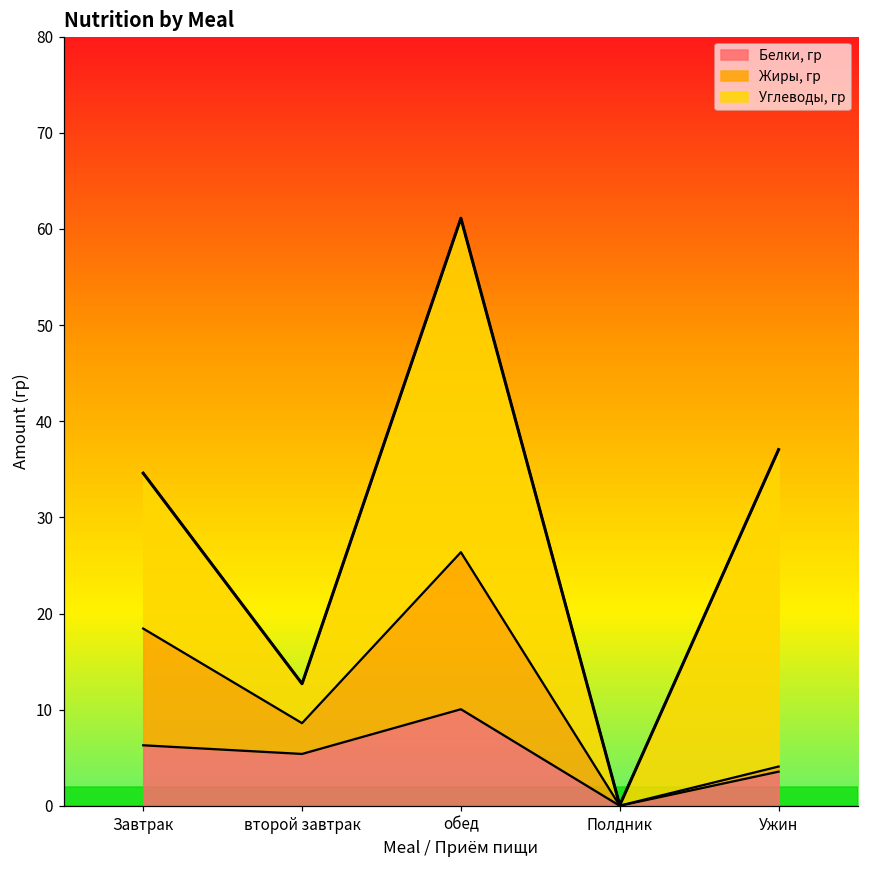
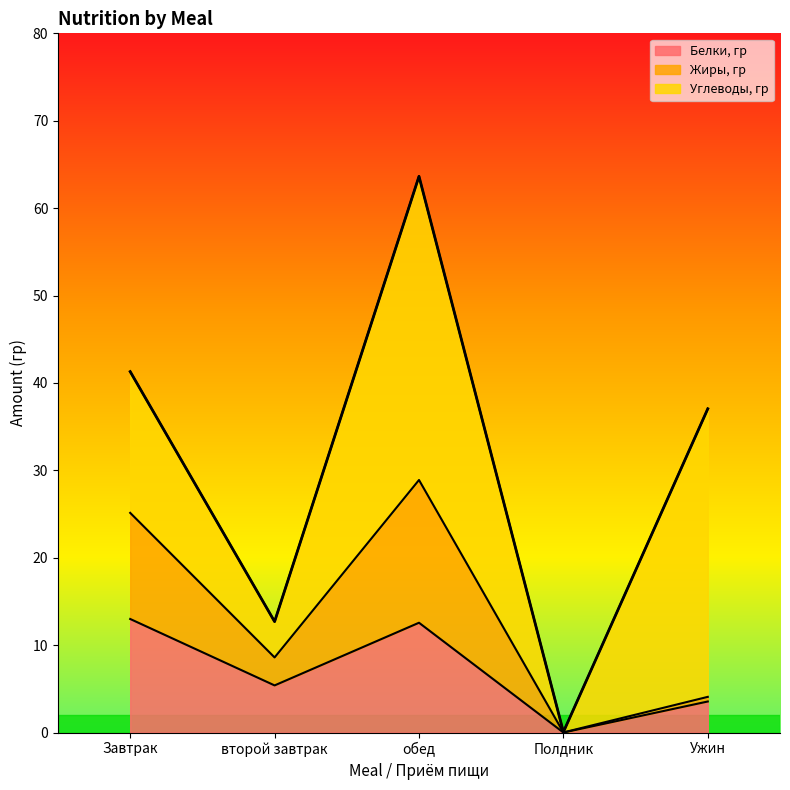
Белки, гр, Завтрак: 6 -> 13
Белки, гр, обед: 10 -> 13
